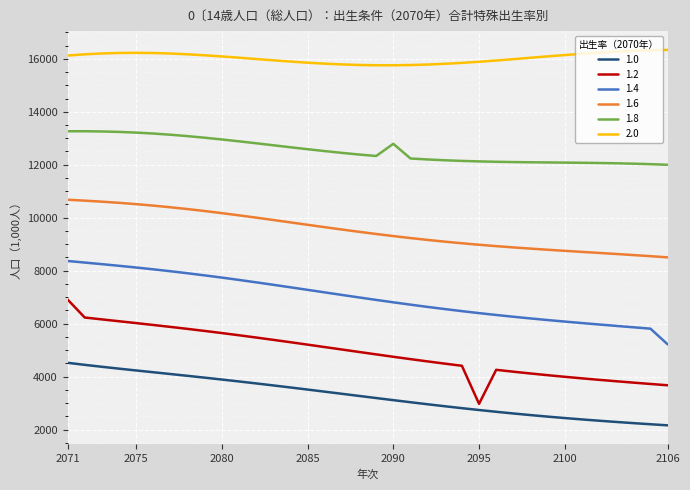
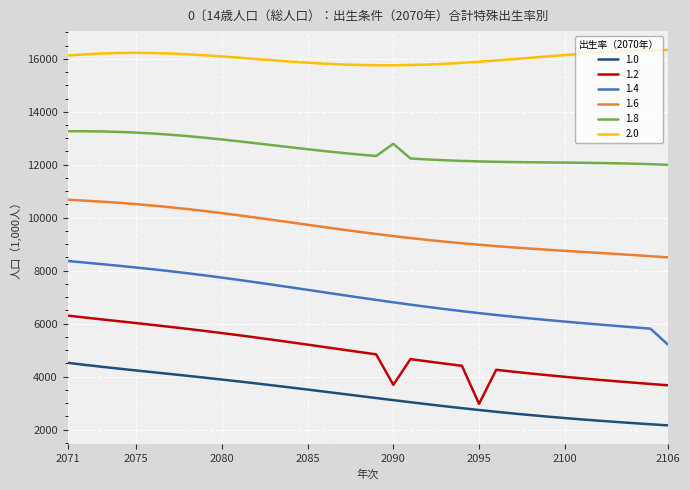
1.2, 2071: 6900 -> 6300
1.2, 2090: 4800 -> 3700
